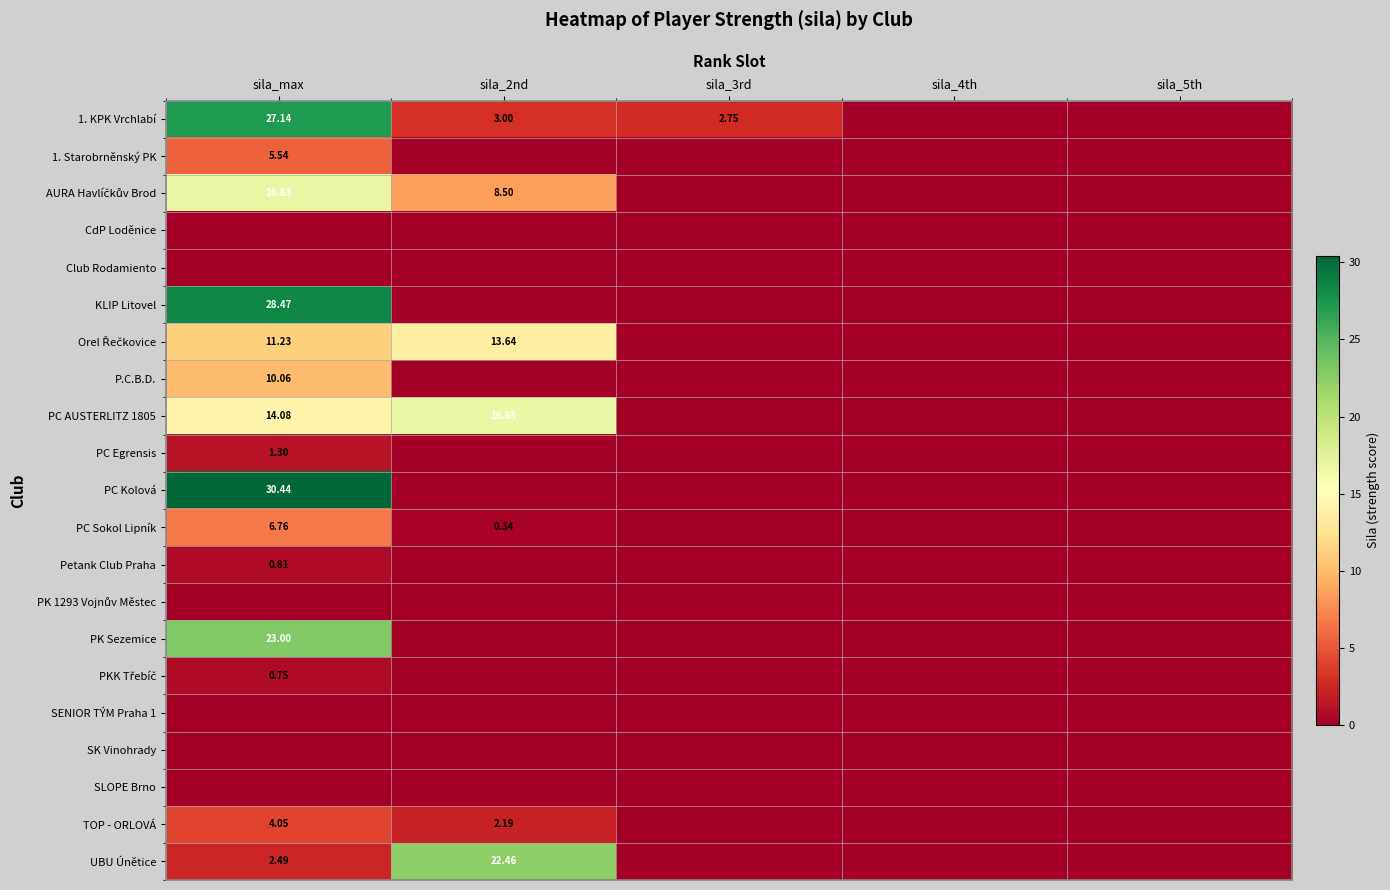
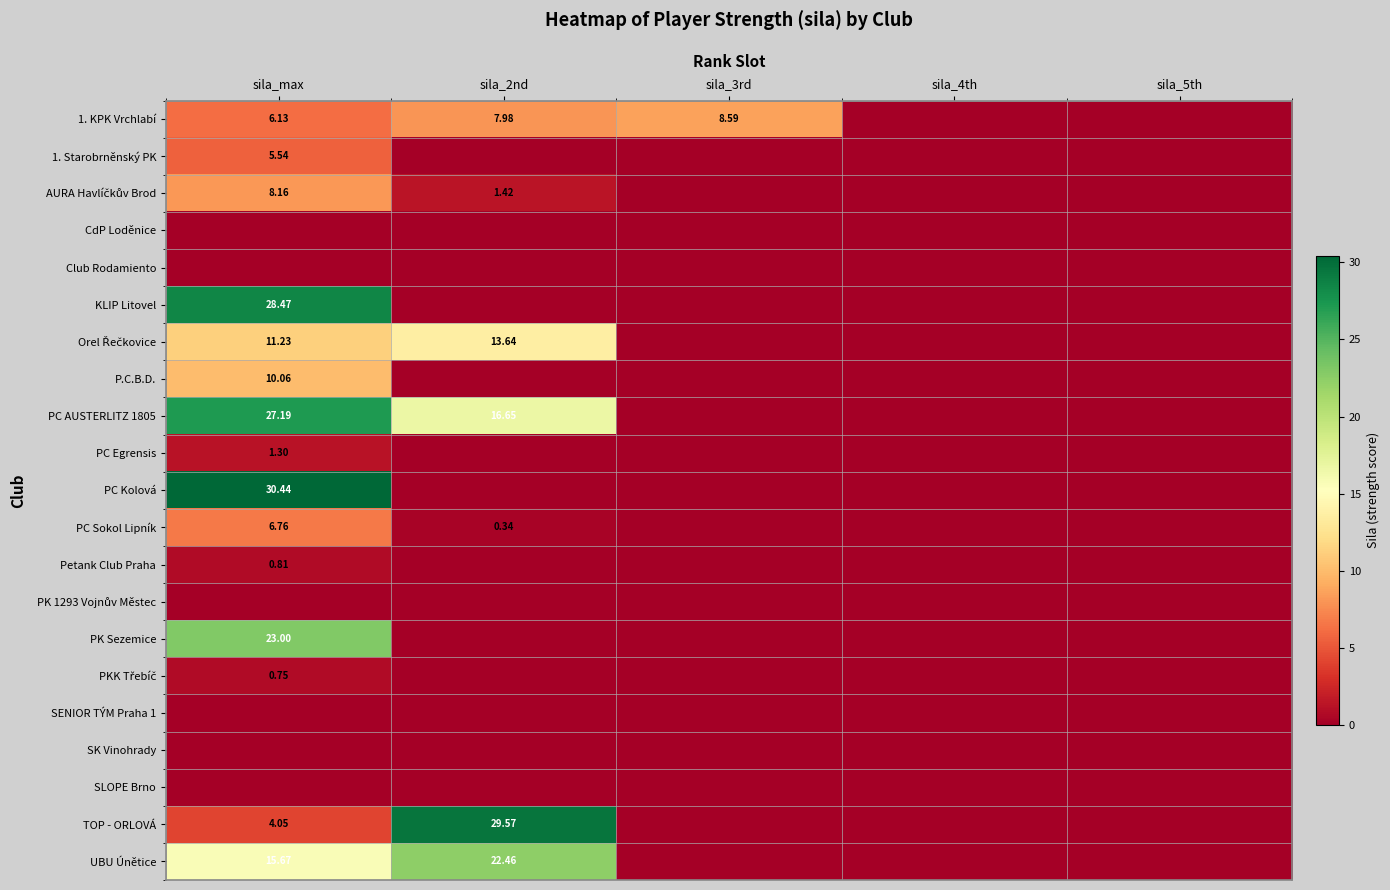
1. KPK Vrchlabí, sila_max: 27.14 -> 6.13
1. KPK Vrchlabí, sila_2nd: 3.00 -> 7.98
1. KPK Vrchlabí, sila_3rd: 2.75 -> 8.59
AURA Havlíčkův Brod, sila_max: 16.83 -> 8.16
AURA Havlíčkův Brod, sila_2nd: 8.50 -> 1.42
PC AUSTERLITZ 1805, sila_max: 14.08 -> 27.19
TOP - ORLOVÁ, sila_2nd: 2.19 -> 29.57
UBU Únětice, sila_max: 2.49 -> 15.67
